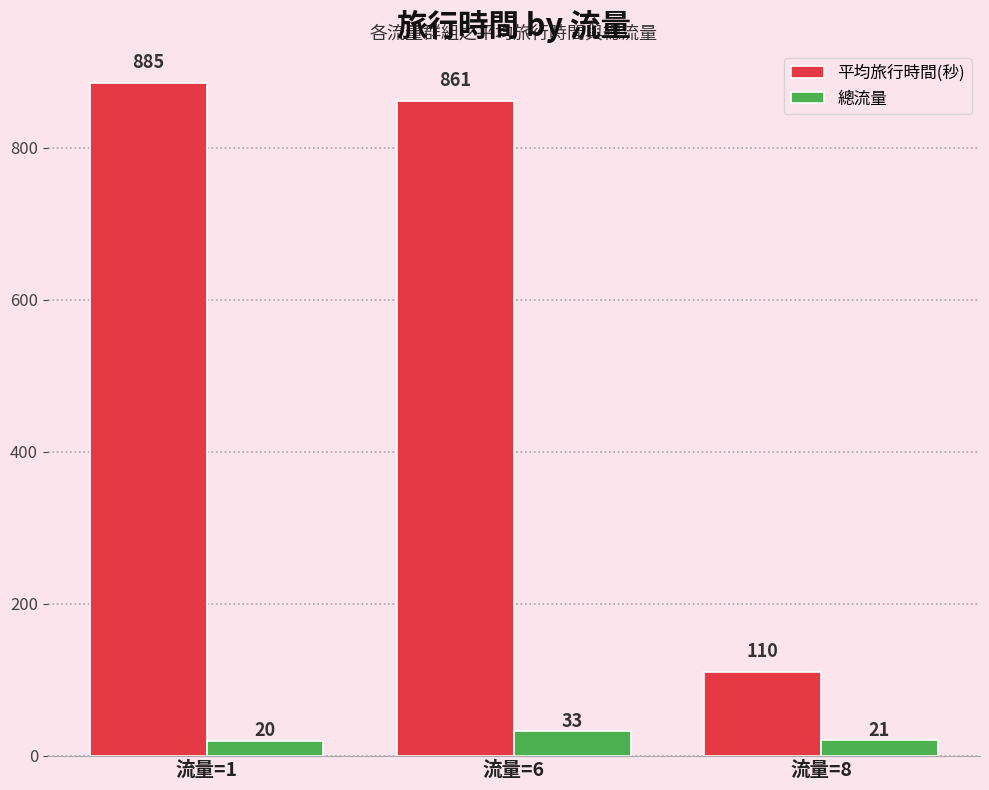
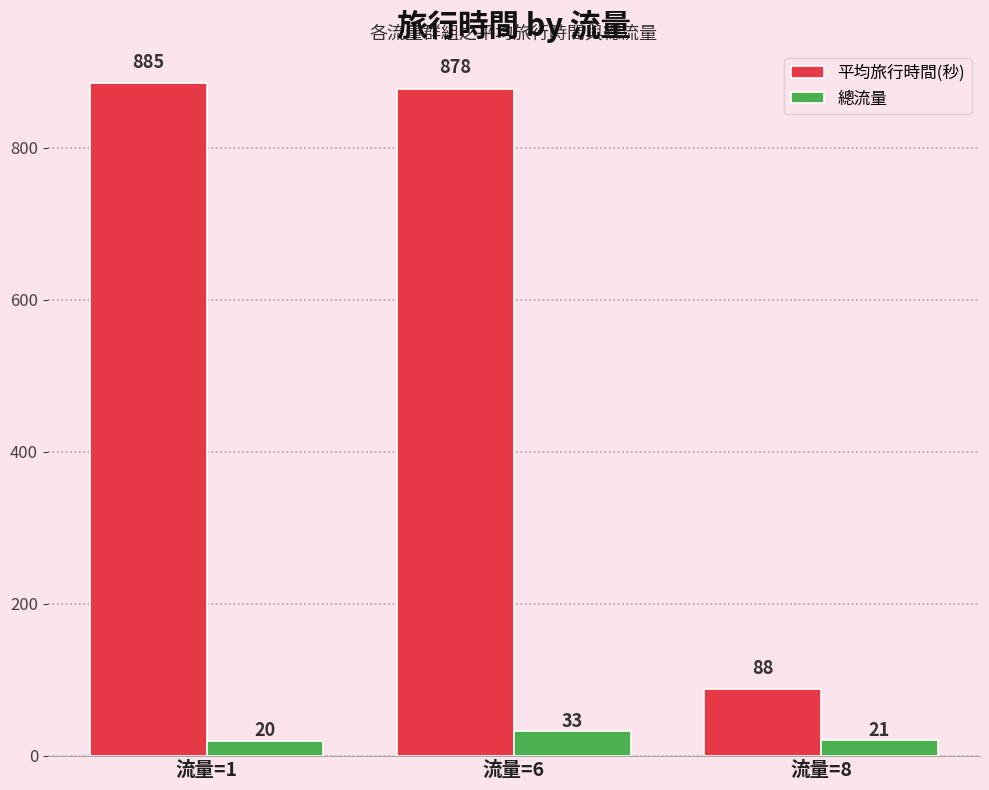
平均旅行時間(秒), 流量=6: 861 -> 878
平均旅行時間(秒), 流量=8: 110 -> 88
